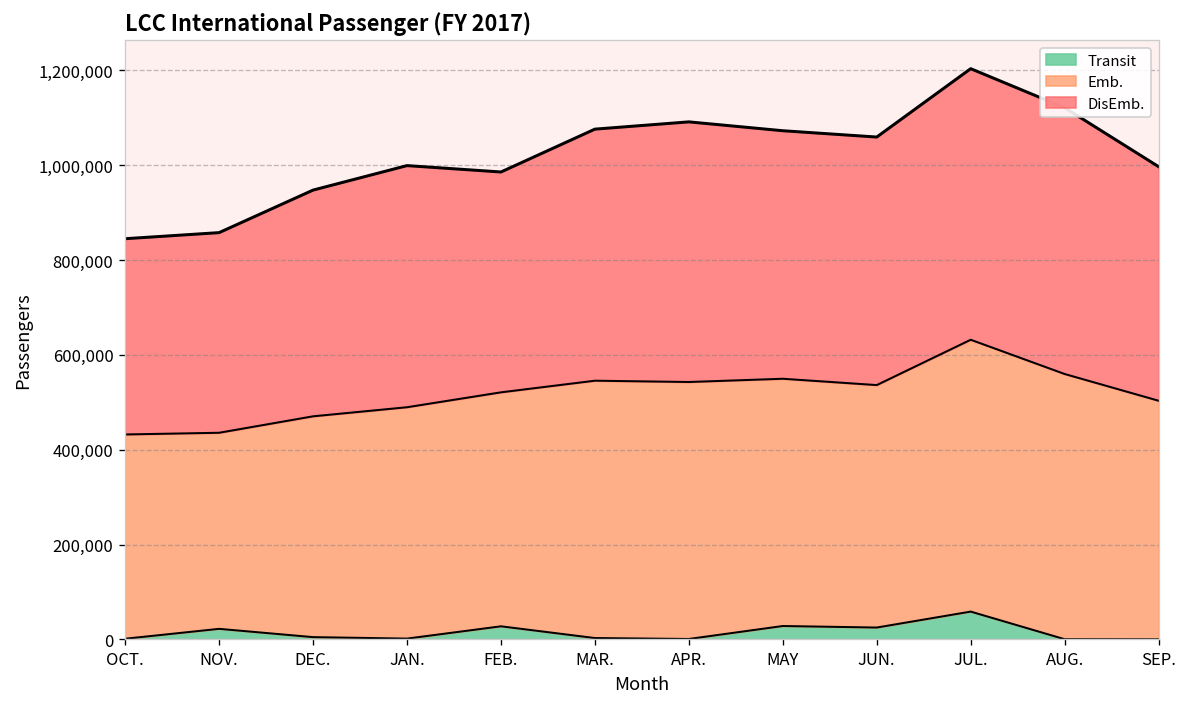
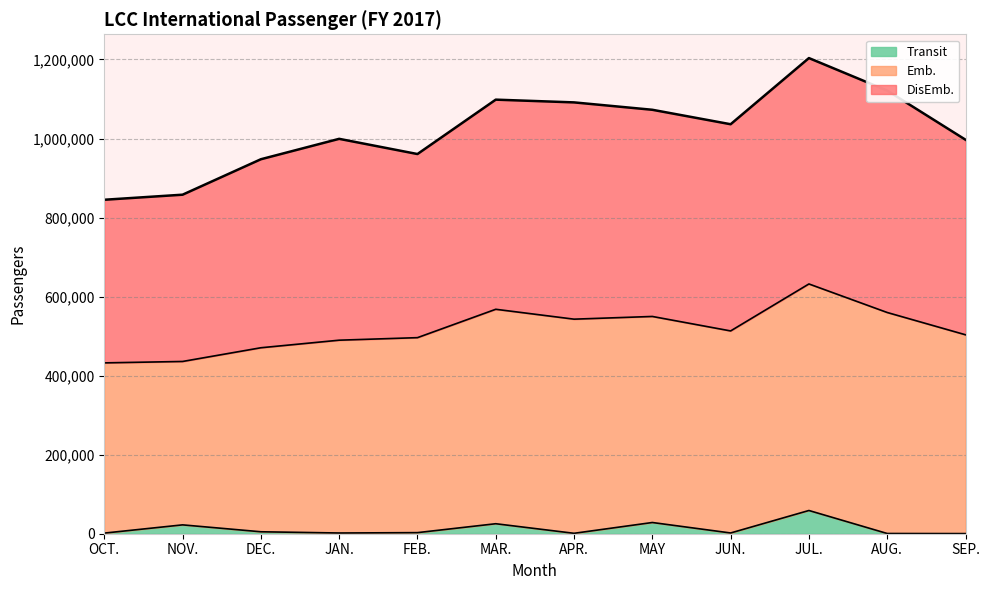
Transit, FEB.: 30,000 -> 0
Transit, MAR.: 0 -> 30,000
Transit, JUN.: 30,000 -> 0
